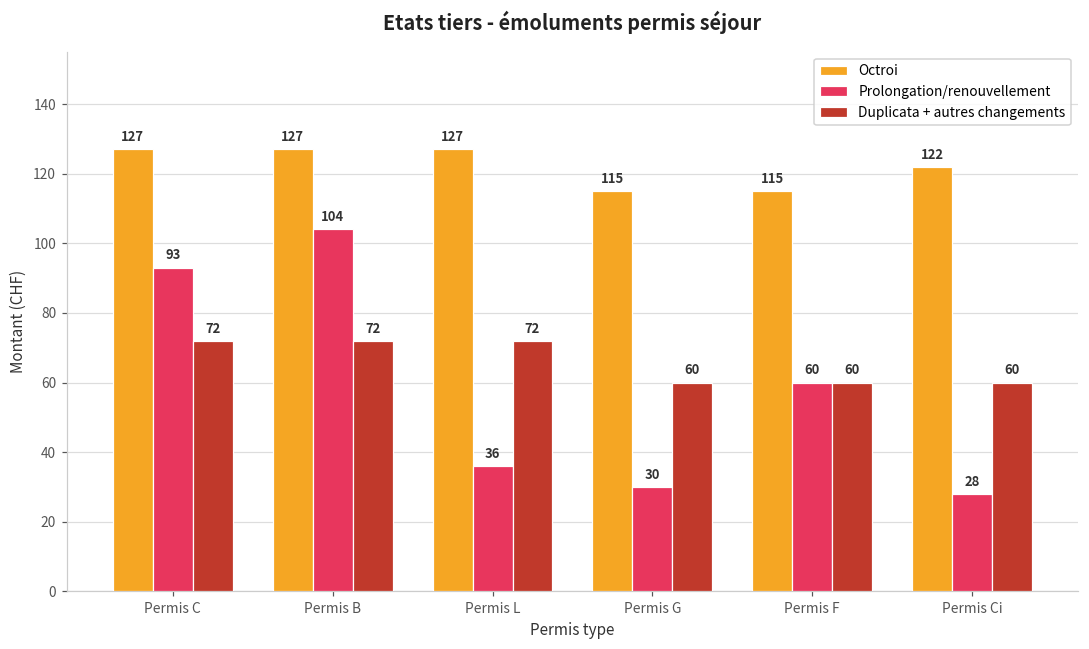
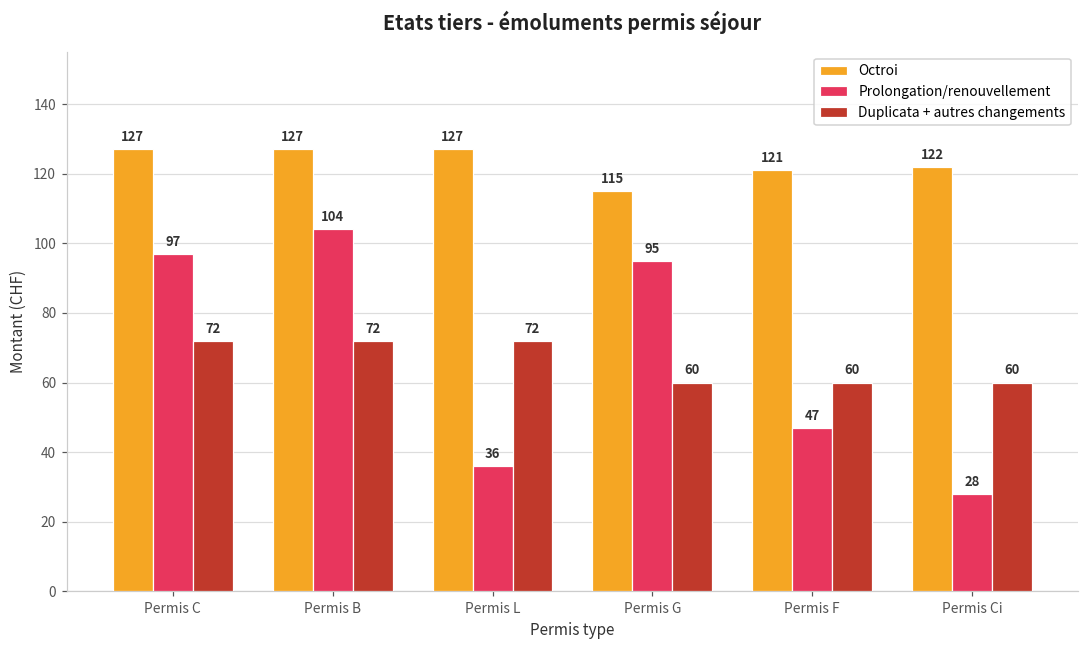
Prolongation/renouvellement, Permis C: 93 -> 97
Prolongation/renouvellement, Permis G: 30 -> 95
Octroi, Permis F: 115 -> 121
Prolongation/renouvellement, Permis F: 60 -> 47
